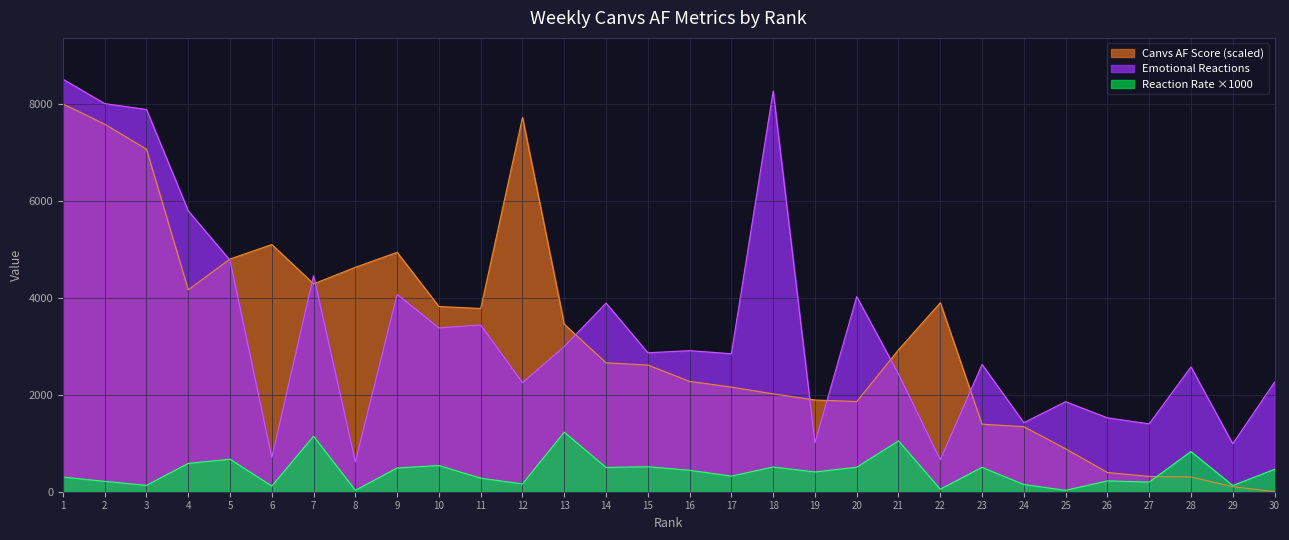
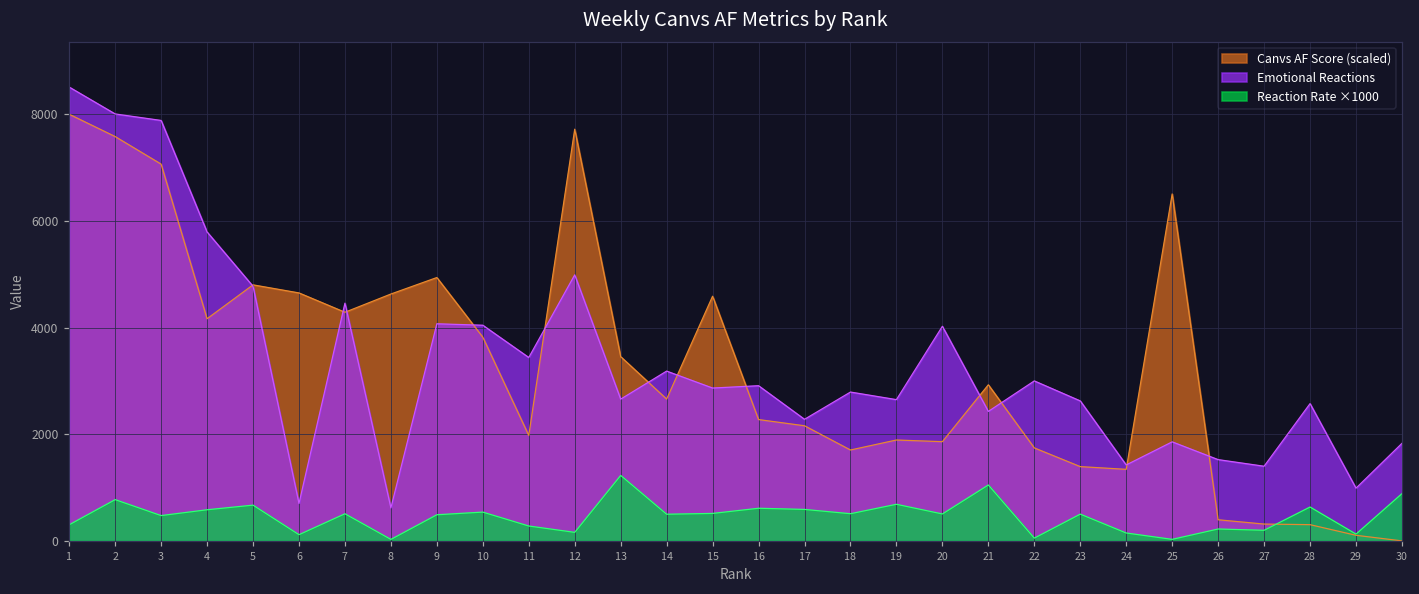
Reaction Rate ×1000, 2: 200 -> 800
Reaction Rate ×1000, 3: 100 -> 500
Canvs AF Score (scaled), 6: 5100 -> 4600
Reaction Rate ×1000, 7: 1100 -> 500
Emotional Reactions, 10: 3400 -> 4000
Canvs AF Score (scaled), 11: 3800 -> 2000
Emotional Reactions, 12: 2200 -> 5000
Emotional Reactions, 13: 3000 -> 2700
Emotional Reactions, 14: 3900 -> 3200
Canvs AF Score (scaled), 15: 2600 -> 4600
Reaction Rate ×1000, 16: 400 -> 600
Emotional Reactions, 17: 2800 -> 2300
Reaction Rate ×1000, 17: 300 -> 600
Canvs AF Score (scaled), 18: 2000 -> 1700
Emotional Reactions, 18: 8300 -> 2800
Emotional Reactions, 19: 1000 -> 2600
Reaction Rate ×1000, 19: 400 -> 700
Canvs AF Score (scaled), 22: 3900 -> 1700
Emotional Reactions, 22: 700 -> 3000
Canvs AF Score (scaled), 25: 900 -> 6500
Reaction Rate ×1000, 28: 800 -> 600
Emotional Reactions, 30: 2300 -> 1800
Reaction Rate ×1000, 30: 500 -> 900
